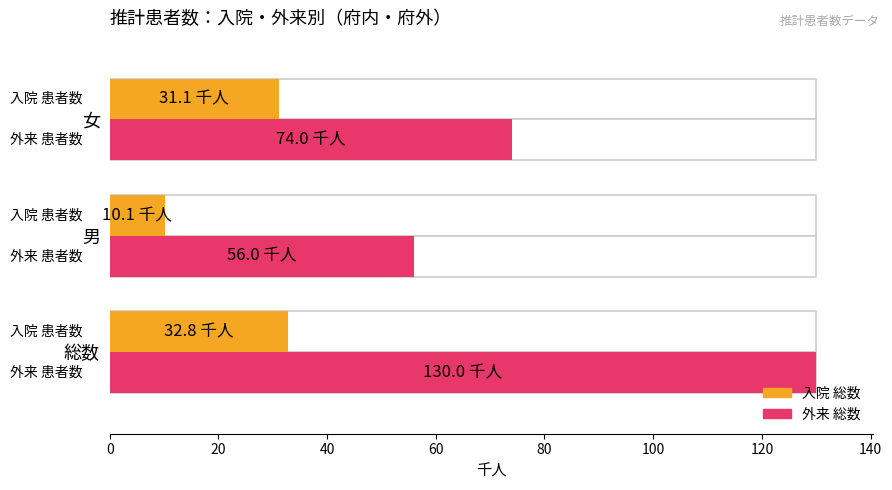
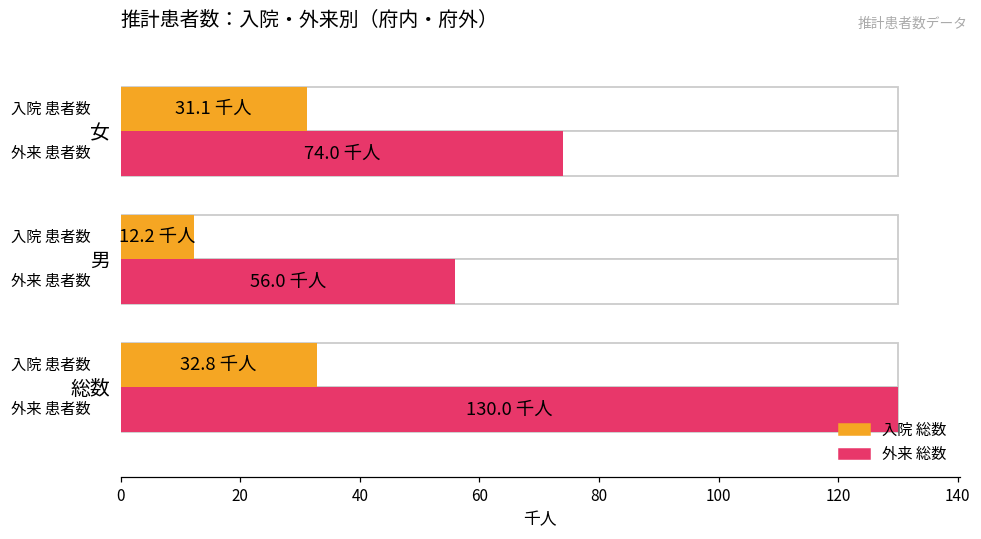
入院 総数, 男: 10.1 -> 12.2
